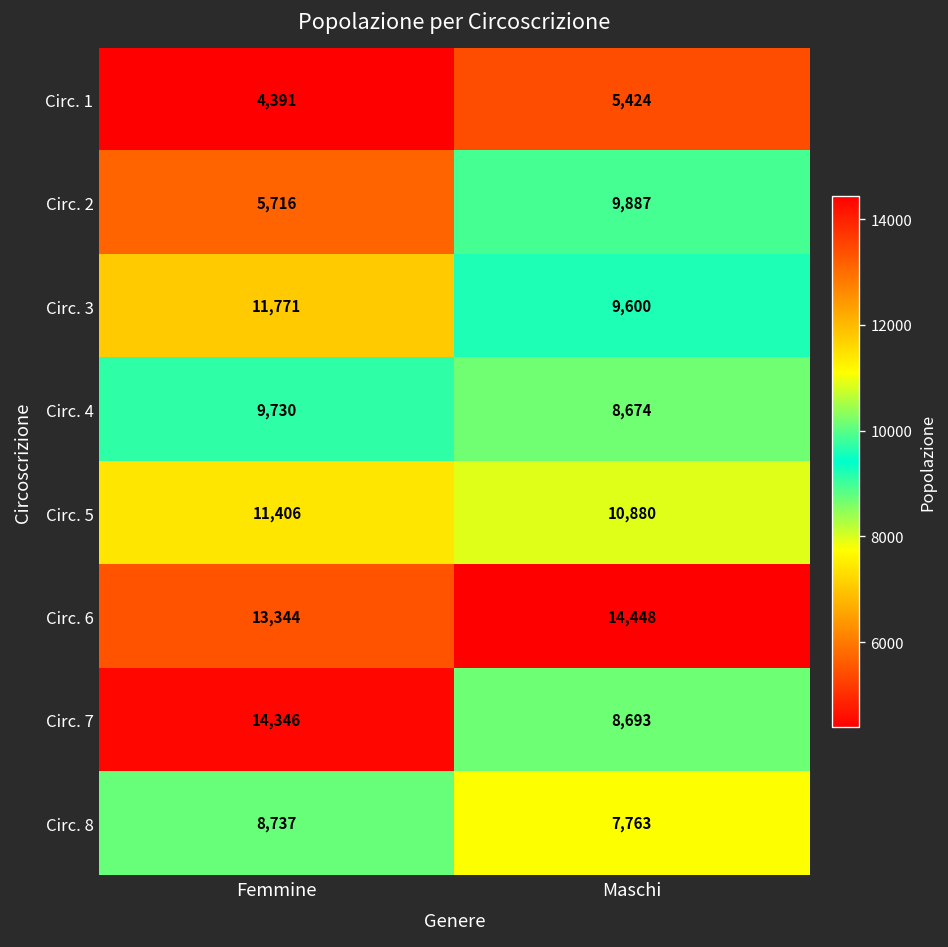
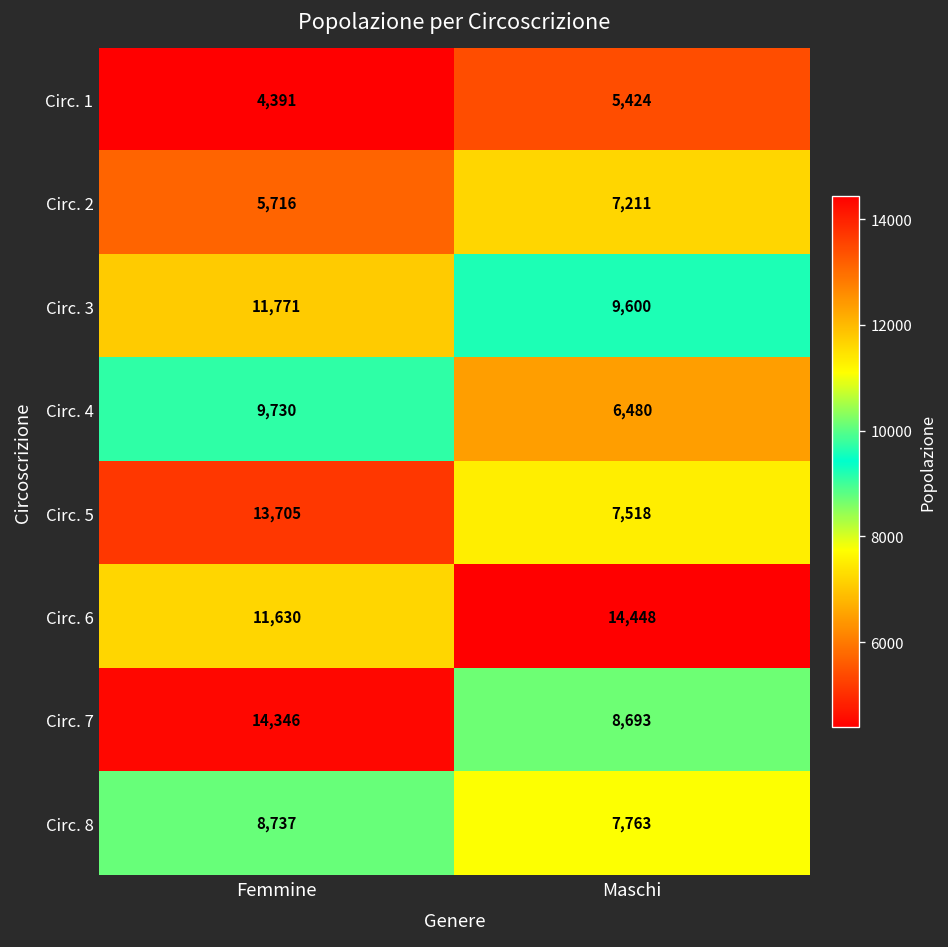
Circ. 2, Maschi: 9,887 -> 7,211
Circ. 4, Maschi: 8,674 -> 6,480
Circ. 5, Femmine: 11,406 -> 13,705
Circ. 5, Maschi: 10,880 -> 7,518
Circ. 6, Femmine: 13,344 -> 11,630
